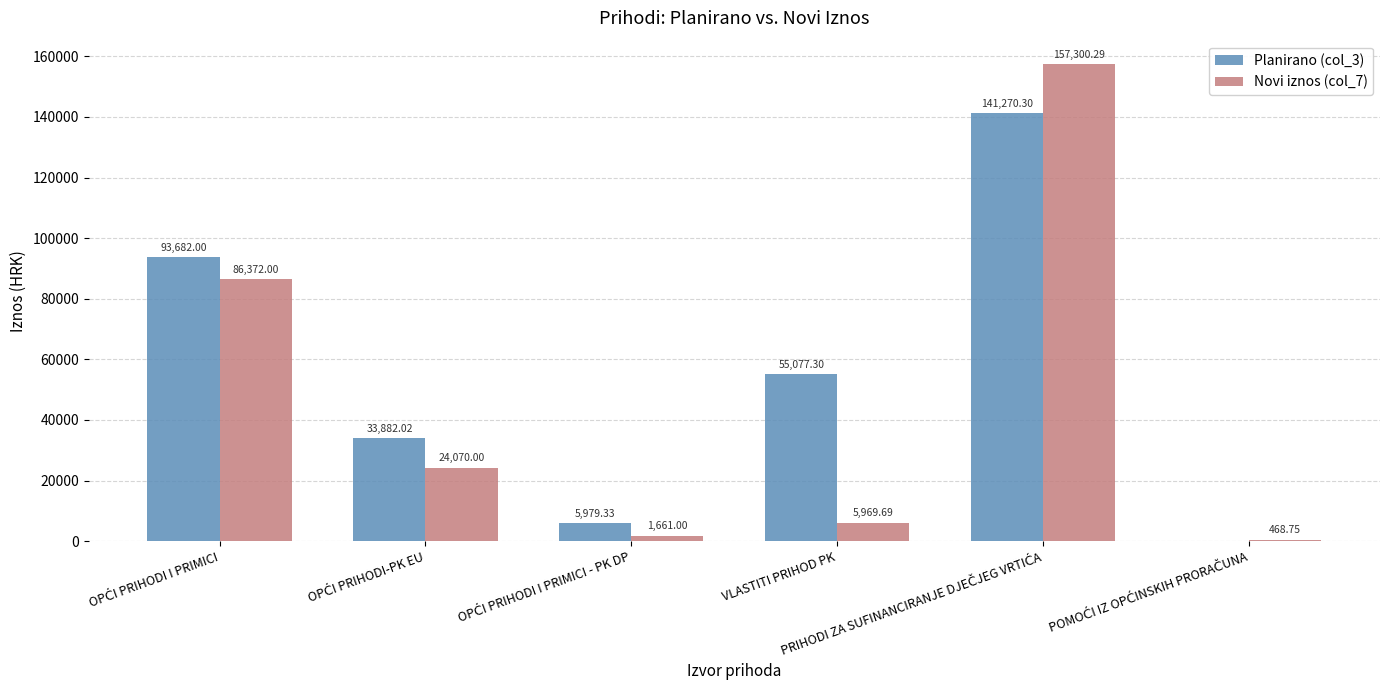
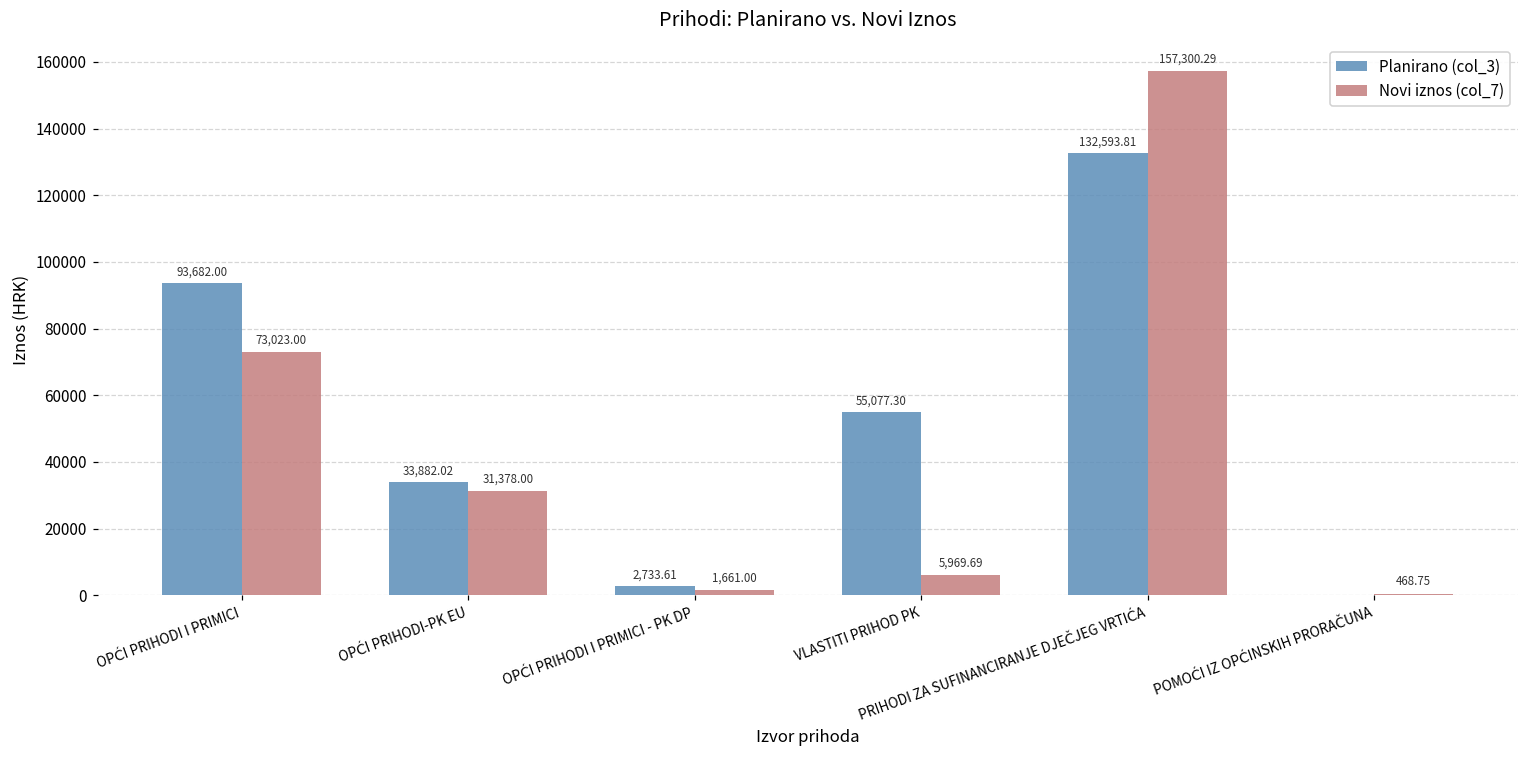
Novi iznos (col_7), OPĆI PRIHODI I PRIMICI: 86,372.00 -> 73,023.00
Novi iznos (col_7), OPĆI PRIHODI-PK EU: 24,070.00 -> 31,378.00
Planirano (col_3), OPĆI PRIHODI I PRIMICI - PK DP: 5,979.33 -> 2,733.61
Planirano (col_3), PRIHODI ZA SUFINANCIRANJE DJEČJEG VRTIĆA: 141,270.30 -> 132,593.81
